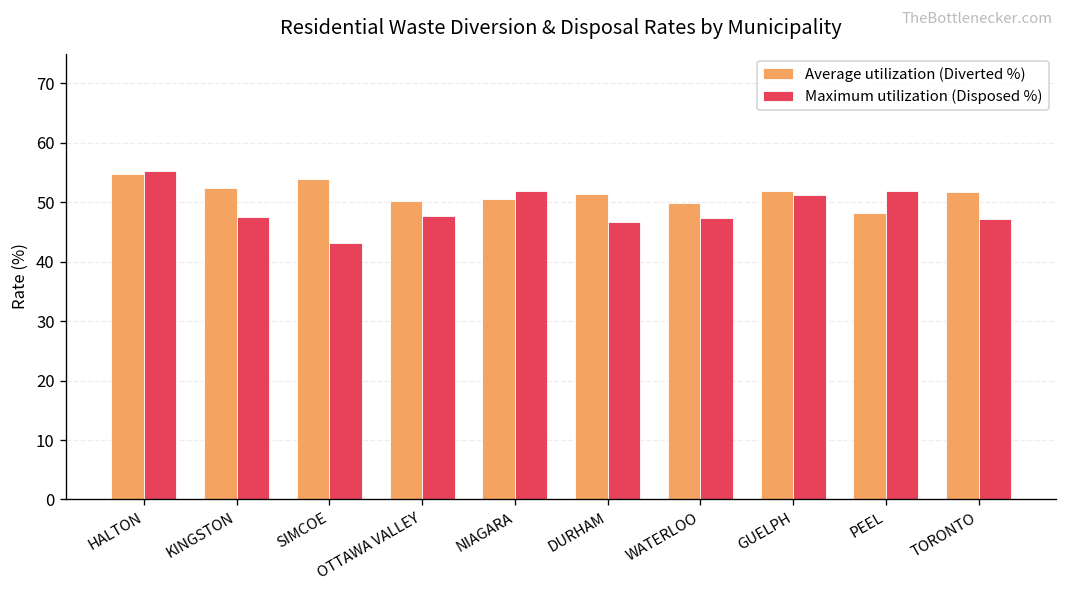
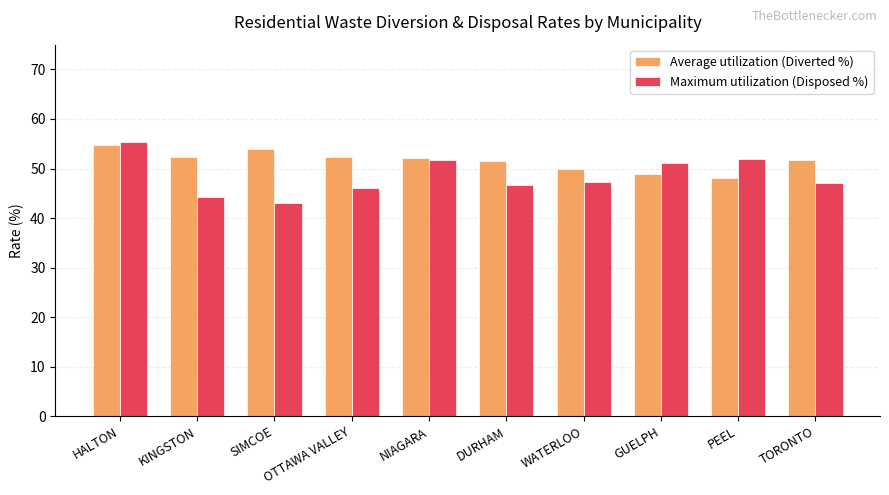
Maximum utilization (Disposed %), KINGSTON: 48 -> 44
Average utilization (Diverted %), OTTAWA VALLEY: 50 -> 52
Maximum utilization (Disposed %), OTTAWA VALLEY: 48 -> 46
Average utilization (Diverted %), NIAGARA: 51 -> 52
Average utilization (Diverted %), GUELPH: 52 -> 49
